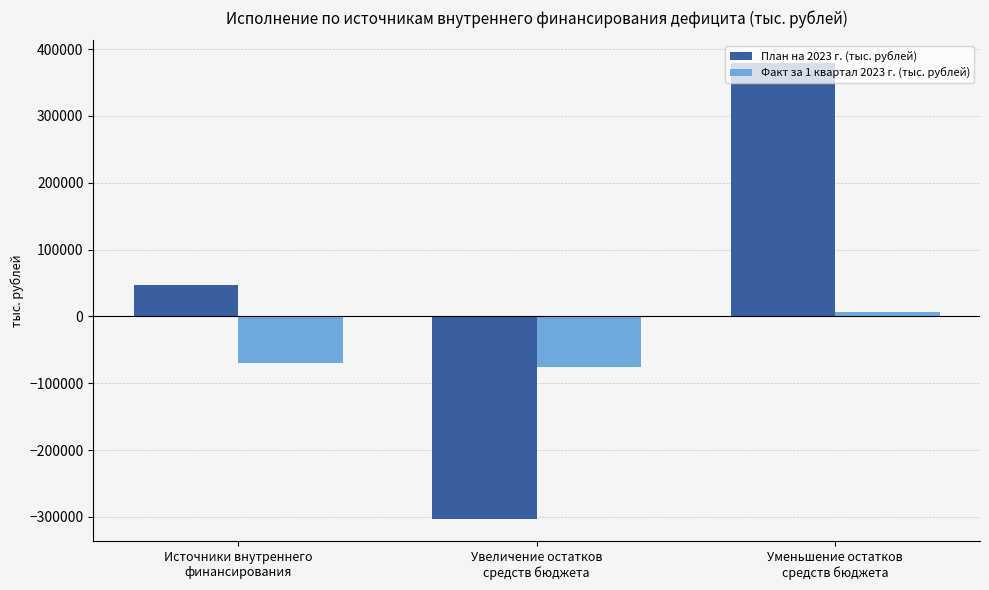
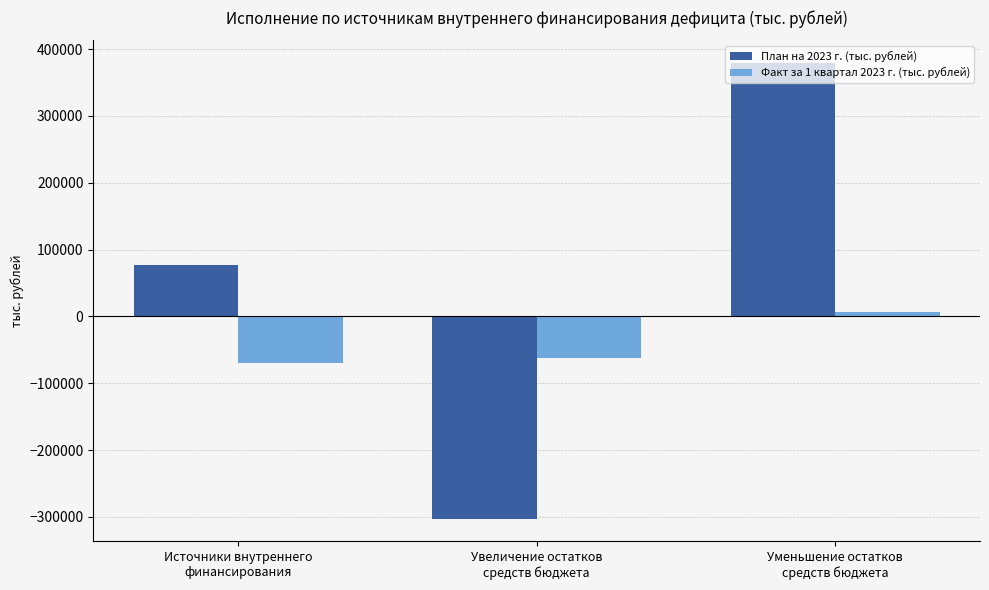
План на 2023 г. (тыс. рублей), Источники внутреннего финансирования: 50000 -> 80000
Факт за 1 квартал 2023 г. (тыс. рублей), Увеличение остатков средств бюджета: -80000 -> -60000
